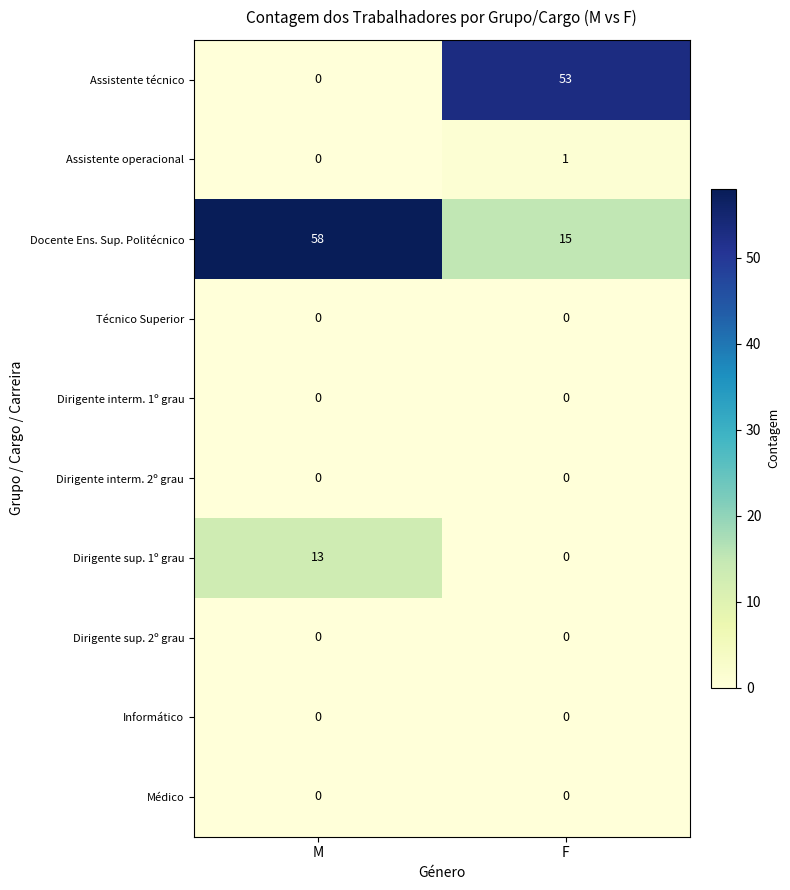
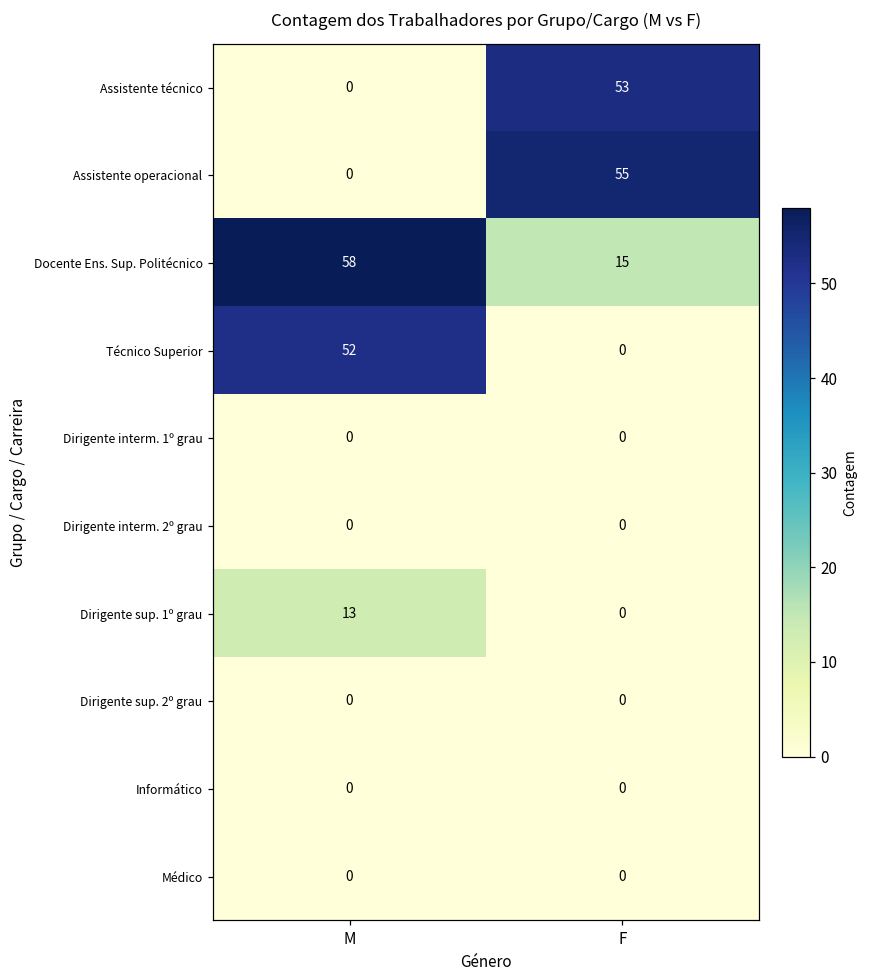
Assistente operacional, F: 1 -> 55
Técnico Superior, M: 0 -> 52
